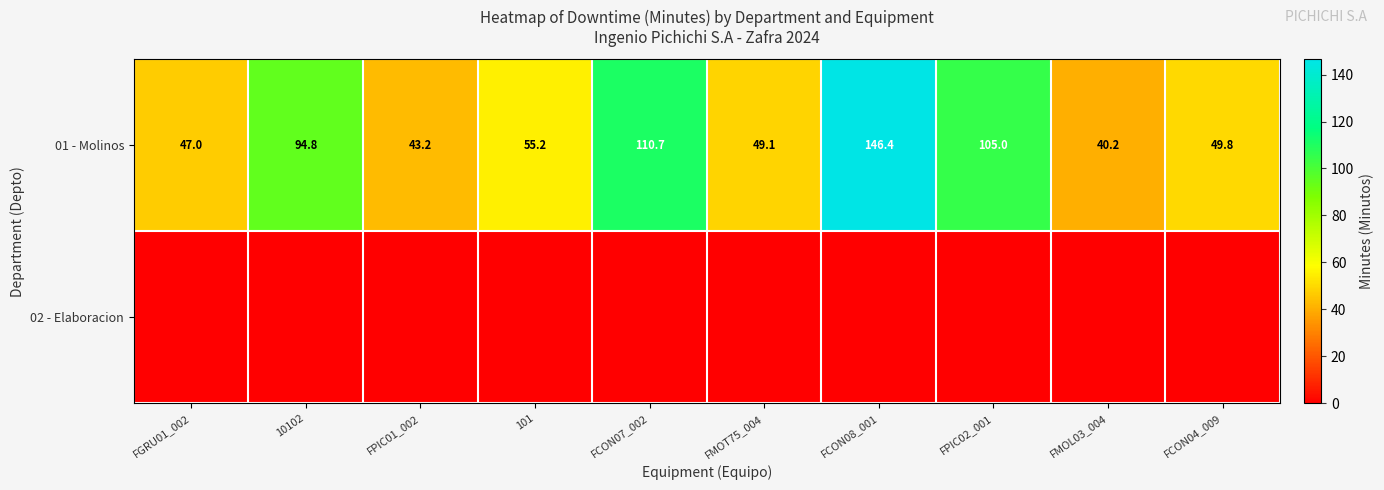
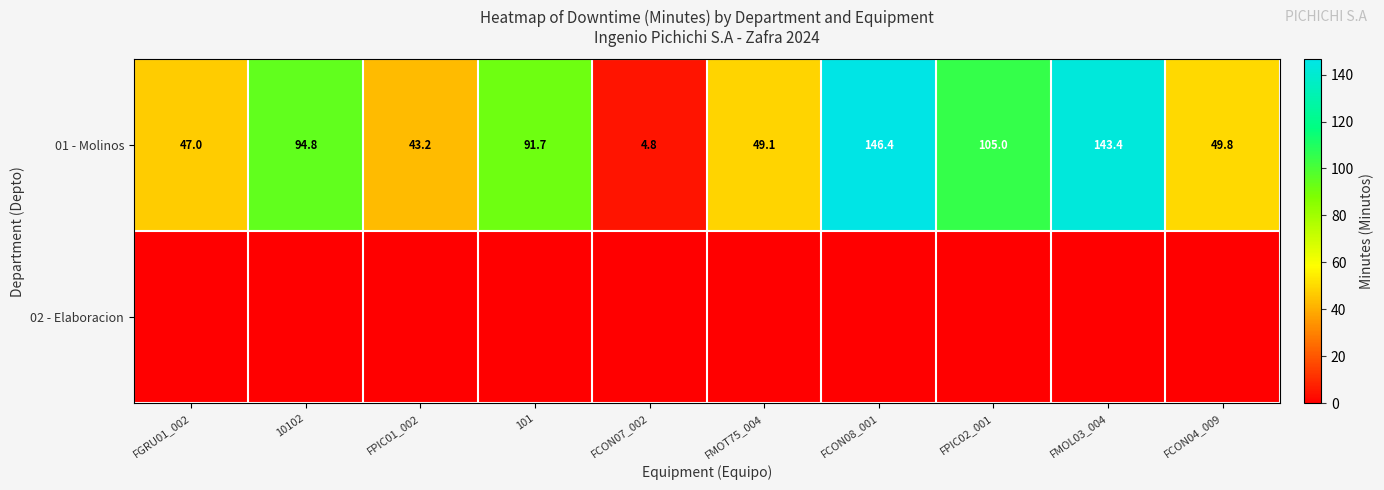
01 - Molinos, 101: 55.2 -> 91.7
01 - Molinos, FCON07_002: 110.7 -> 4.8
01 - Molinos, FMOL03_004: 40.2 -> 143.4
